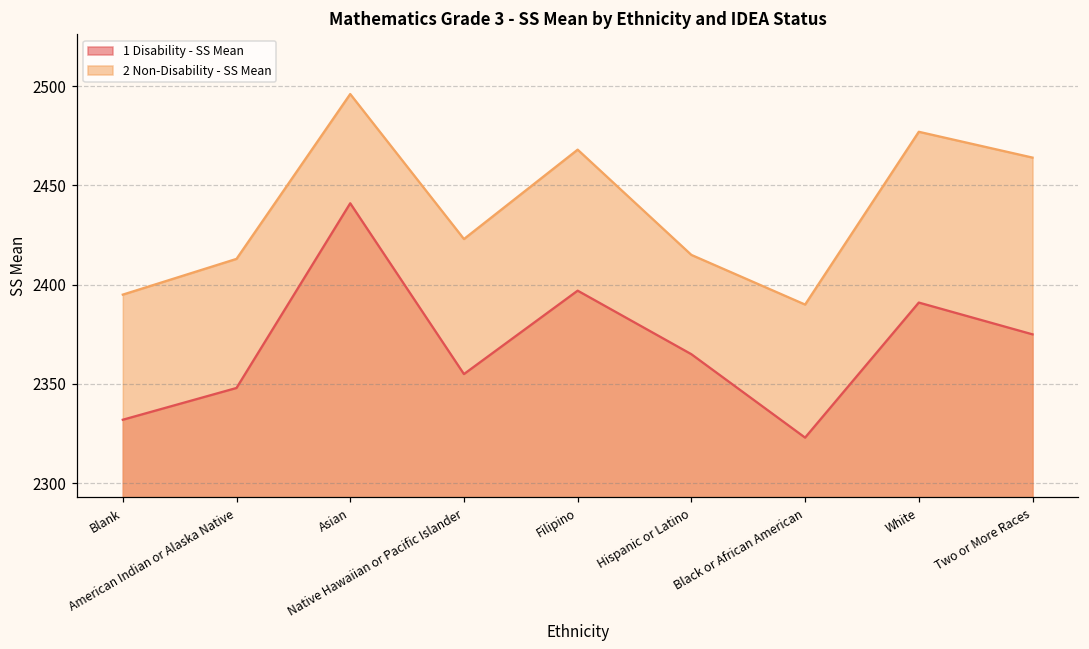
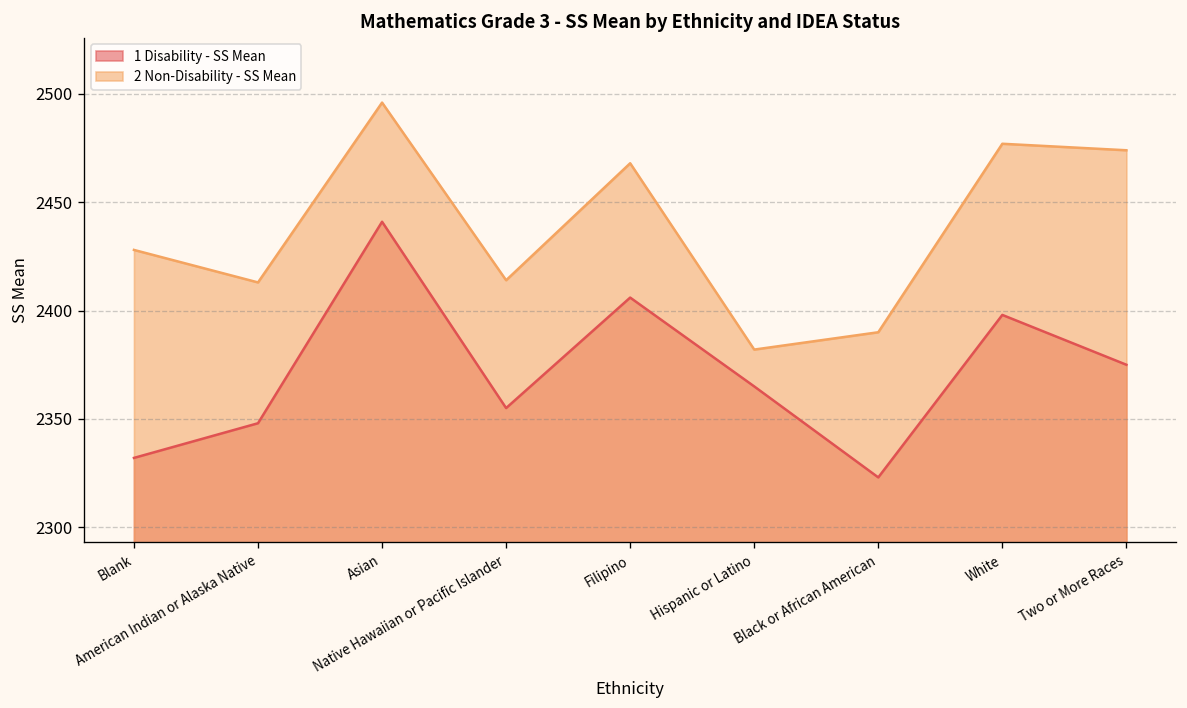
2 Non-Disability - SS Mean, Blank: 2395 -> 2428
2 Non-Disability - SS Mean, Native Hawaiian or Pacific Islander: 2423 -> 2414
1 Disability - SS Mean, Filipino: 2397 -> 2406
2 Non-Disability - SS Mean, Hispanic or Latino: 2415 -> 2382
1 Disability - SS Mean, White: 2391 -> 2398
2 Non-Disability - SS Mean, Two or More Races: 2464 -> 2474
